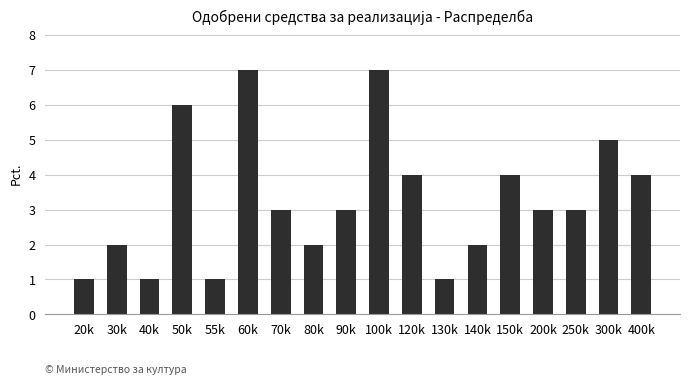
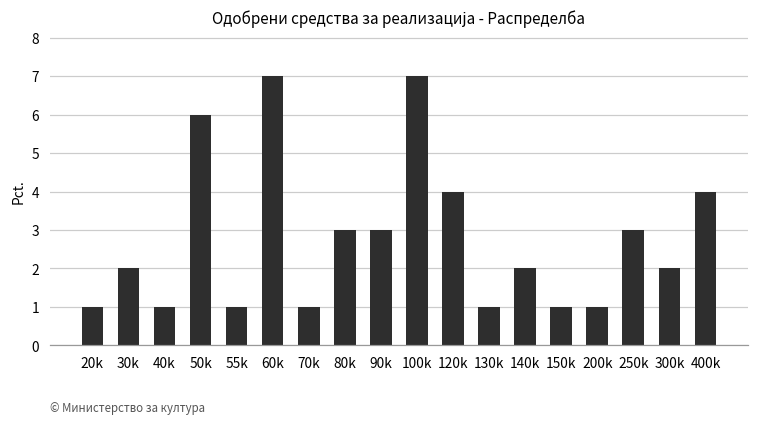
70k: 3 -> 1
80k: 2 -> 3
150k: 4 -> 1
200k: 3 -> 1
300k: 5 -> 2
